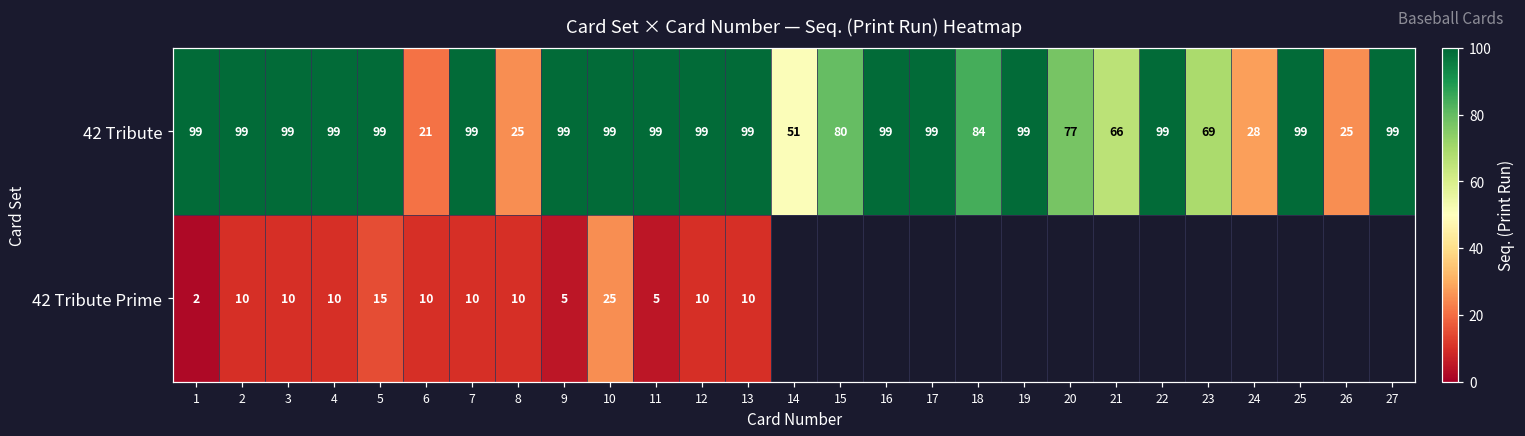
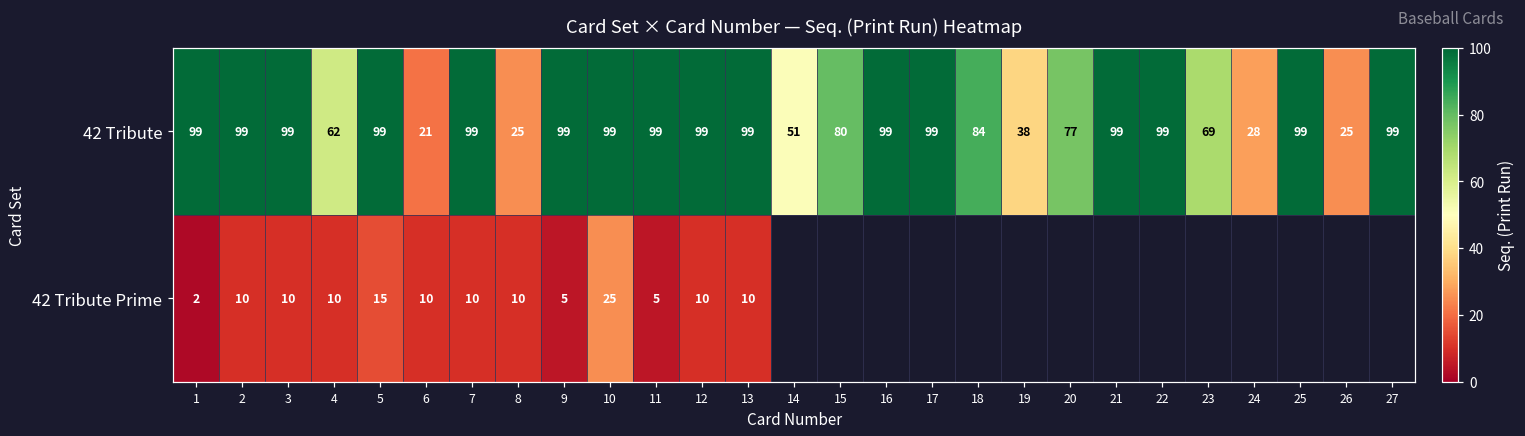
42 Tribute, 4: 99 -> 62
42 Tribute, 19: 99 -> 38
42 Tribute, 21: 66 -> 99
